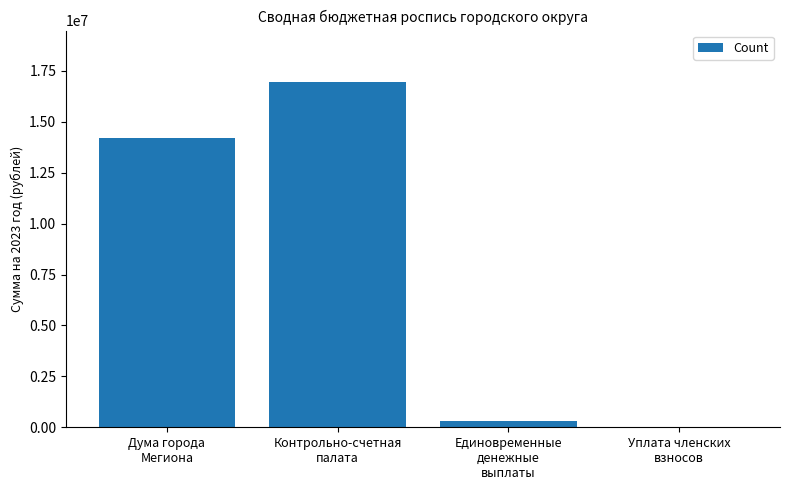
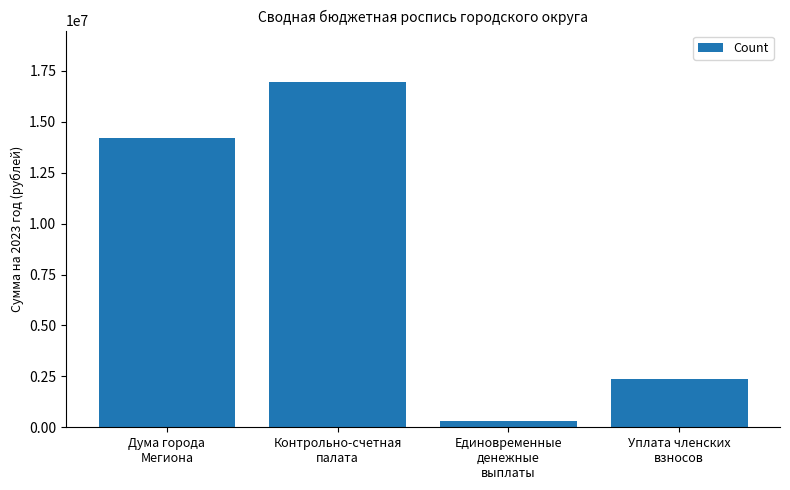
Уплата членских взносов: 0 -> 2400000
